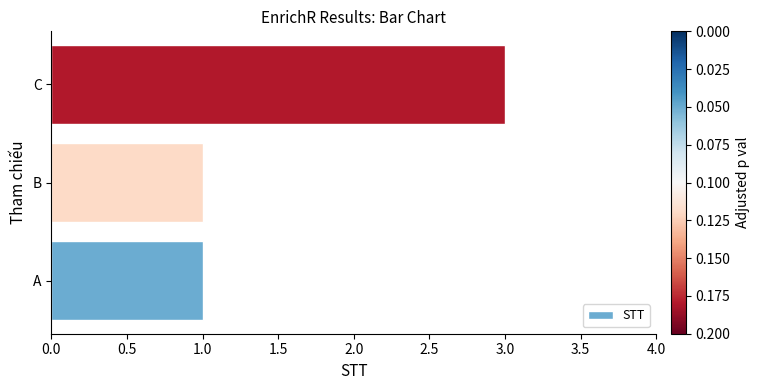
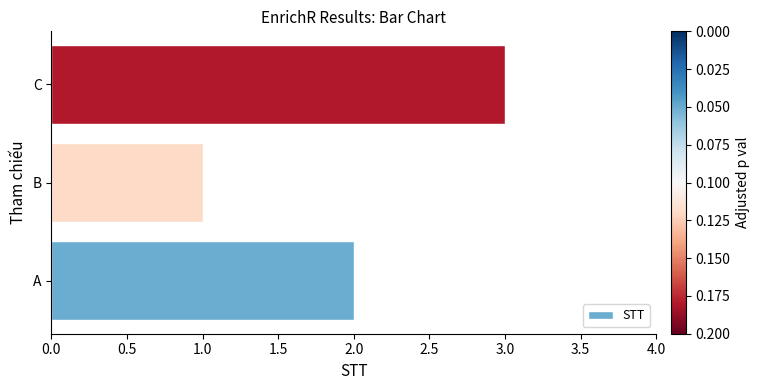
A: 1 -> 2
